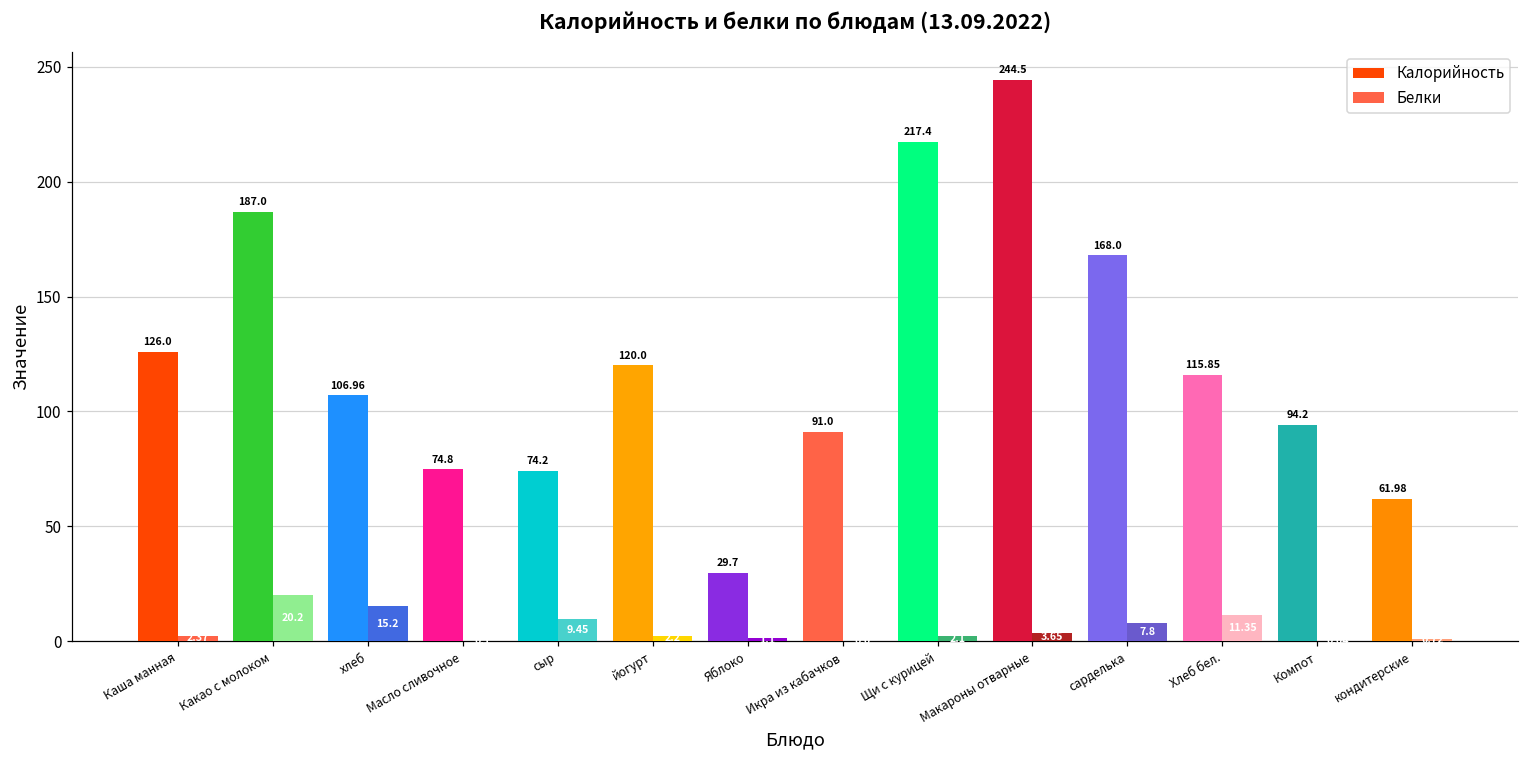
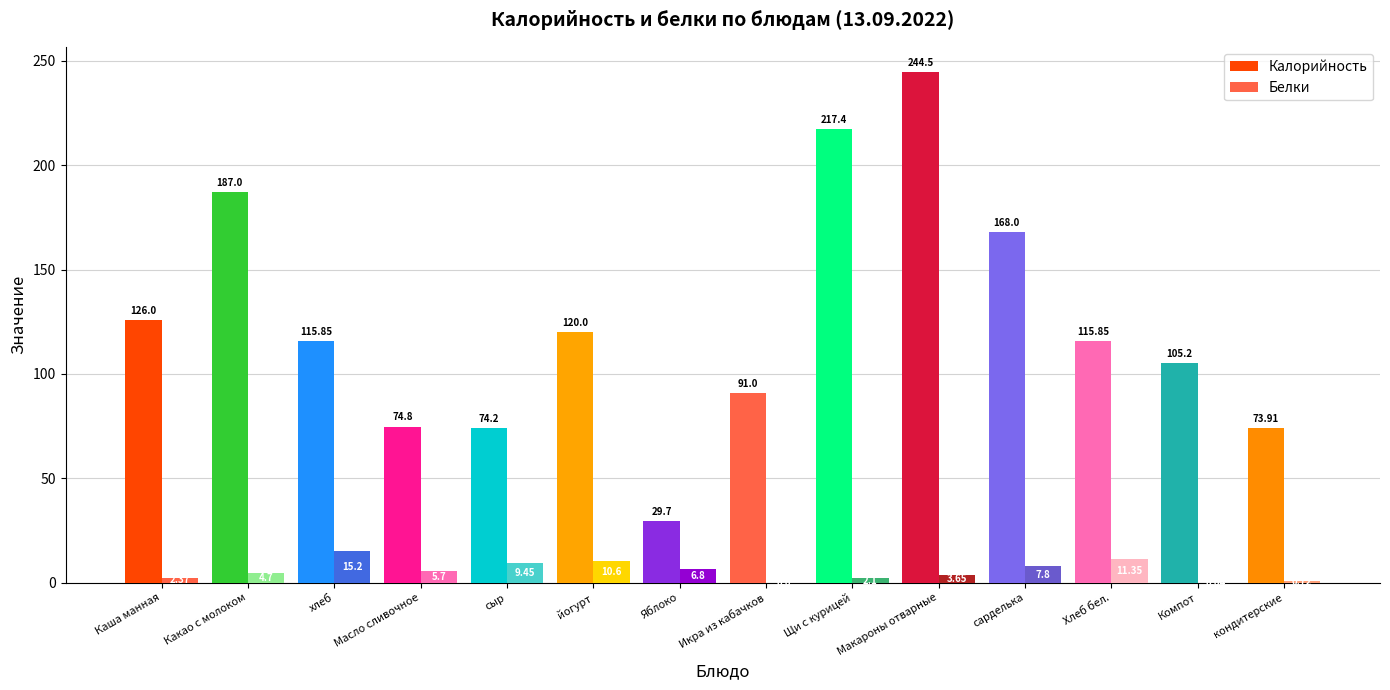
Белки, Какао с молоком: 20.2 -> 4.7
Калорийность, хлеб: 106.96 -> 115.85
Белки, Масло сливочное: 0 -> 6
Белки, йогурт: 2 -> 11
Белки, Яблоко: 1 -> 7
Калорийность, Компот: 94.2 -> 105.2
Калорийность, кондитерские: 61.98 -> 73.91
